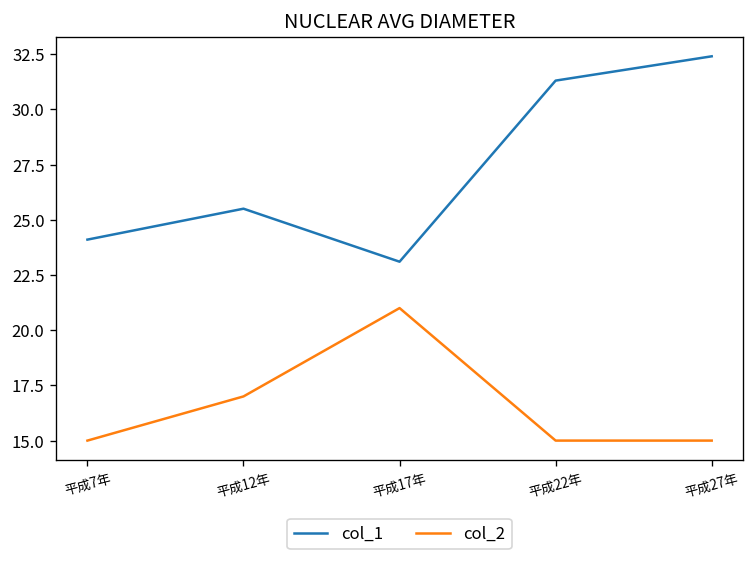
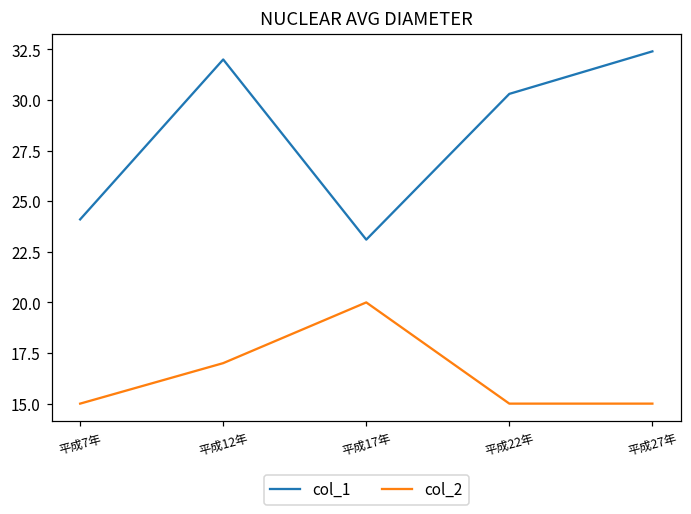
col_1, 平成12年: 25.5 -> 32.0
col_2, 平成17年: 21 -> 20
col_1, 平成22年: 31.3 -> 30.3
